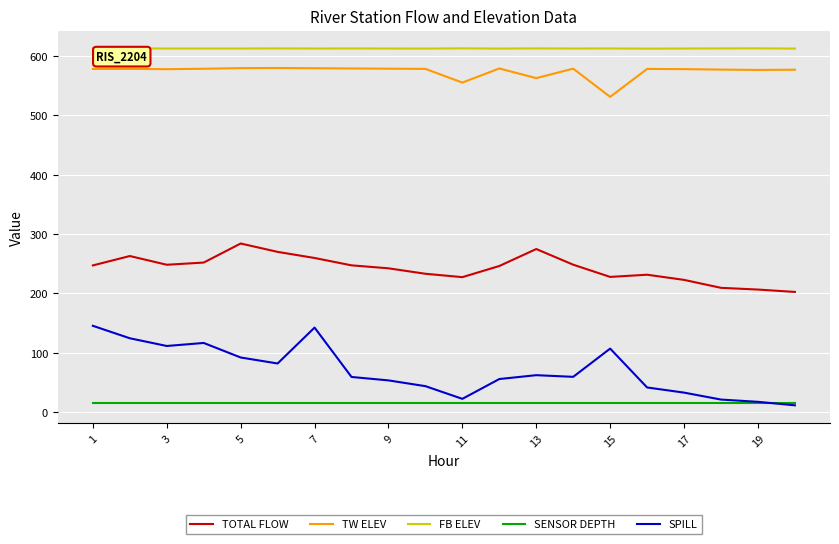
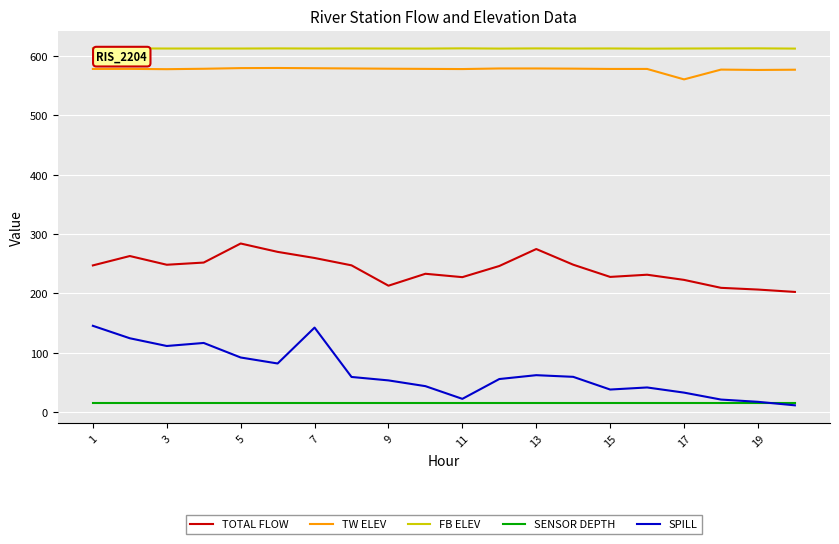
TOTAL FLOW, 9: 240 -> 210
TW ELEV, 11: 560 -> 580
TW ELEV, 13: 560 -> 580
TW ELEV, 15: 530 -> 580
SPILL, 15: 110 -> 40
TW ELEV, 17: 580 -> 560
